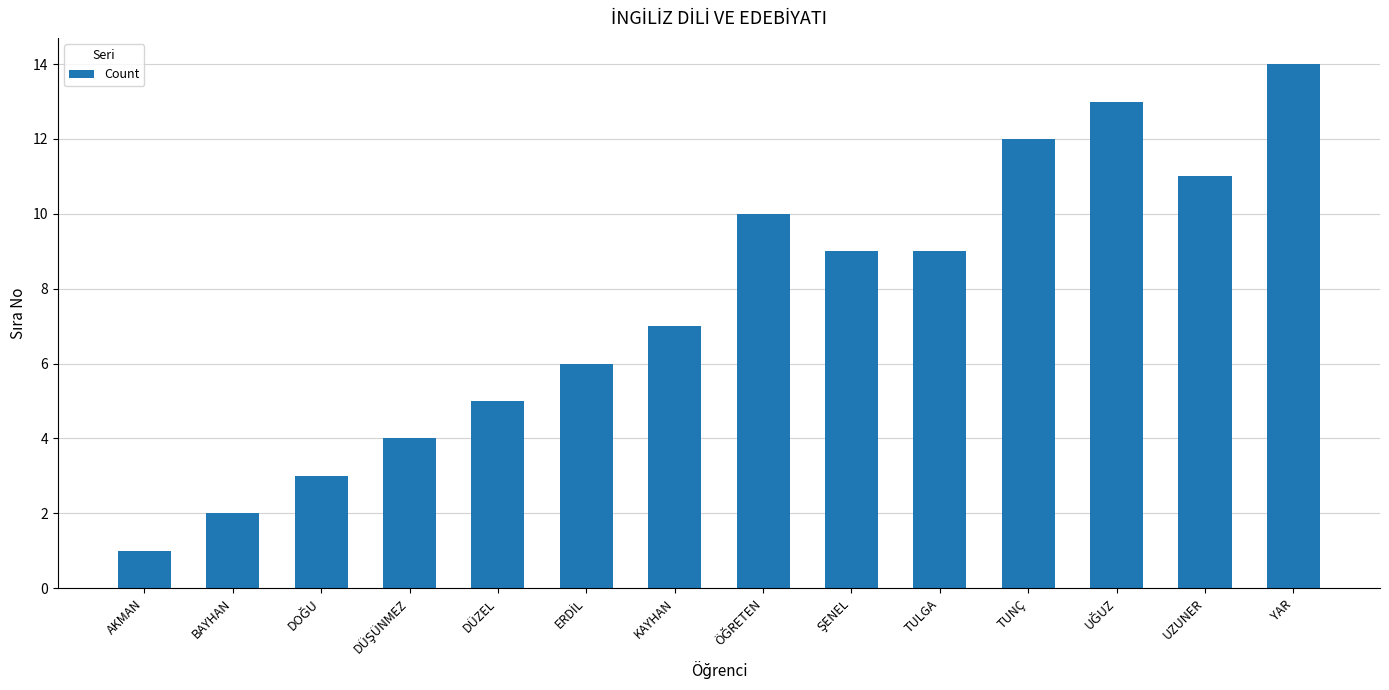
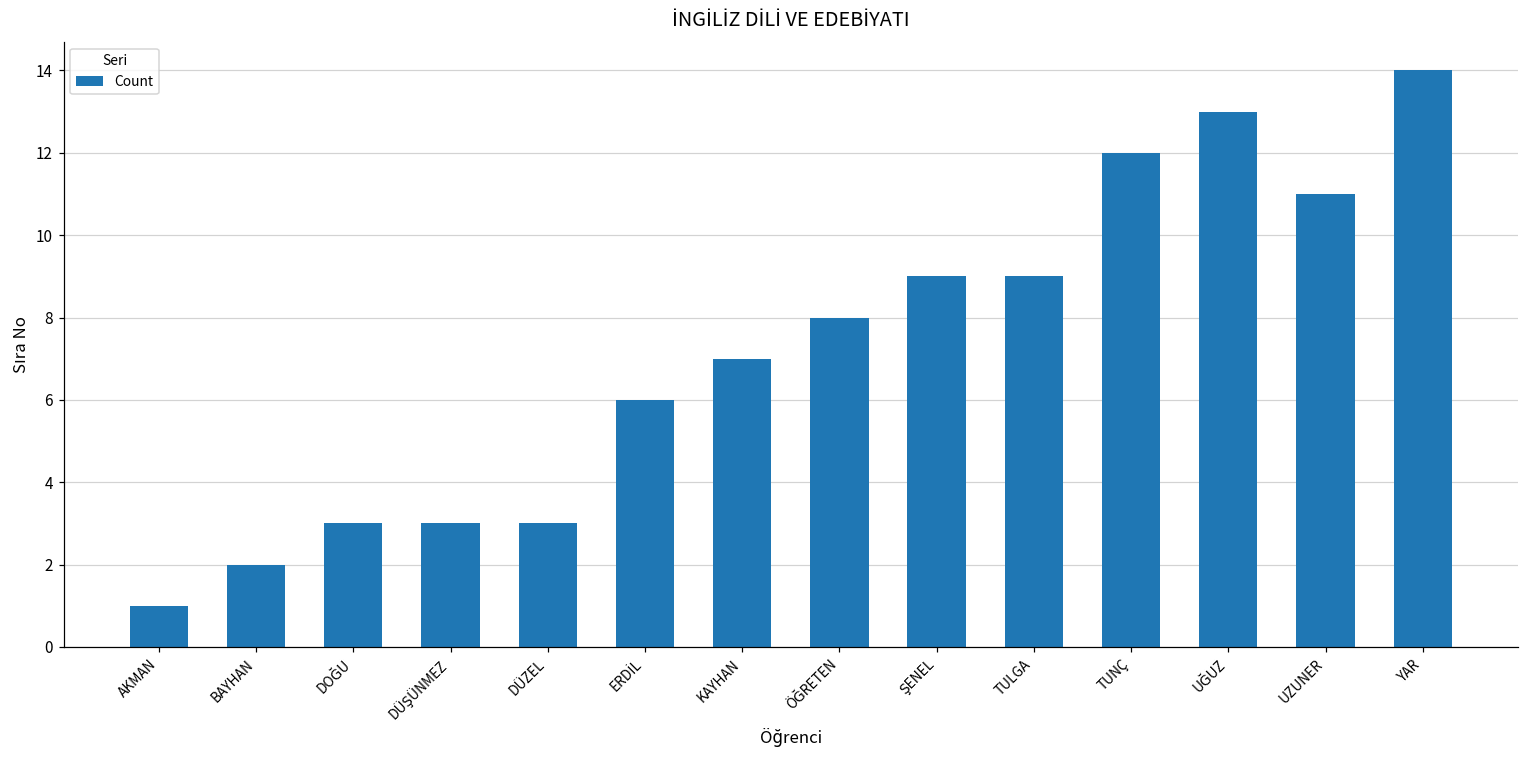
DÜŞÜNMEZ: 4 -> 3
DÜZEL: 5 -> 3
ÖĞRETEN: 10 -> 8
